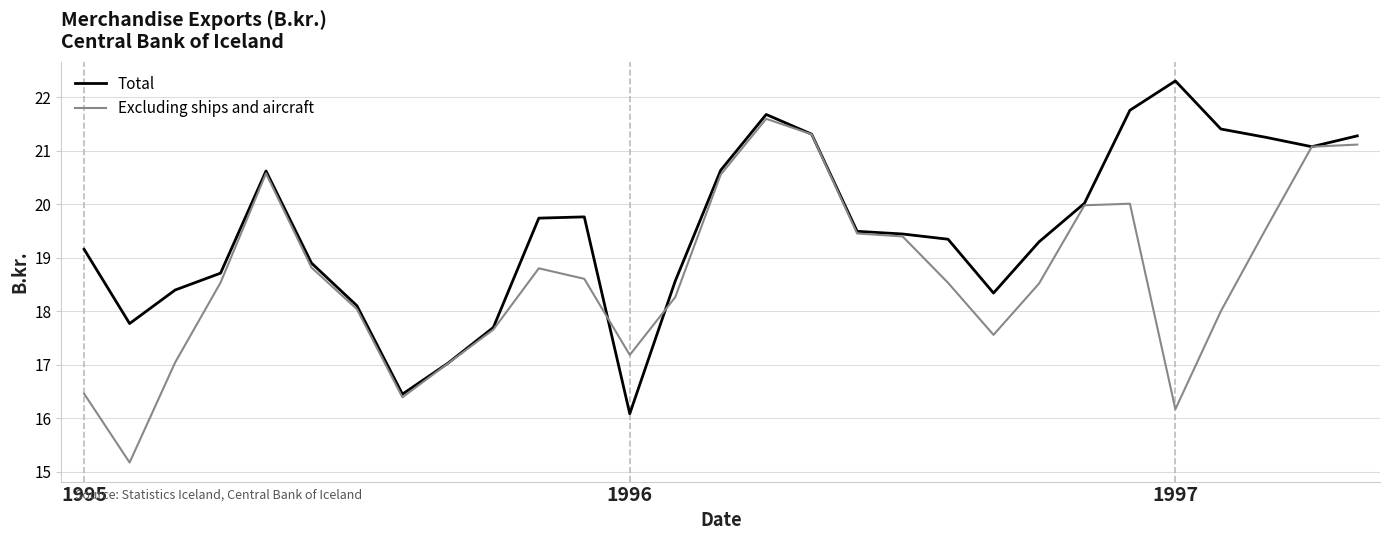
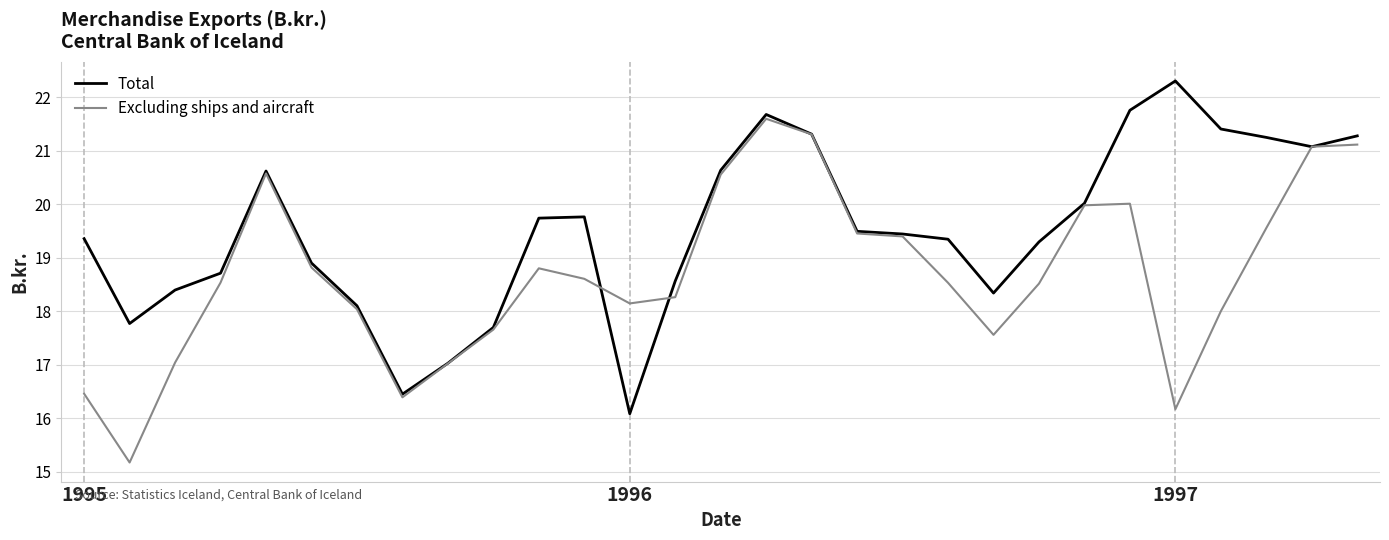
Total, 1995: 19.2 -> 19.4
Excluding ships and aircraft, 1996: 17.2 -> 18.1
